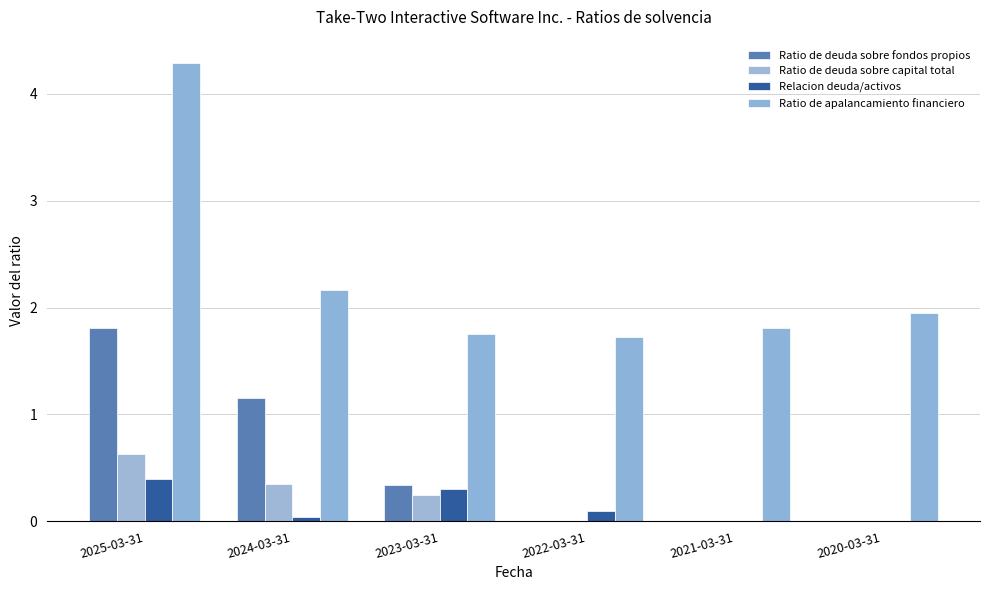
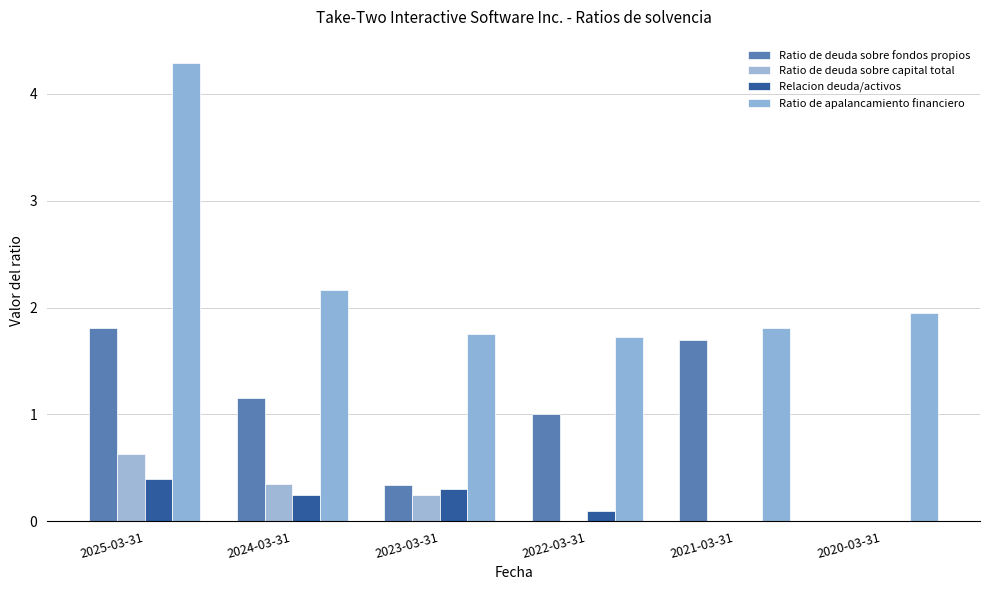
Relacion deuda/activos, 2024-03-31: 0.04 -> 0.25
Ratio de deuda sobre fondos propios, 2022-03-31: 0 -> 1
Ratio de deuda sobre fondos propios, 2021-03-31: 0.0 -> 1.7
